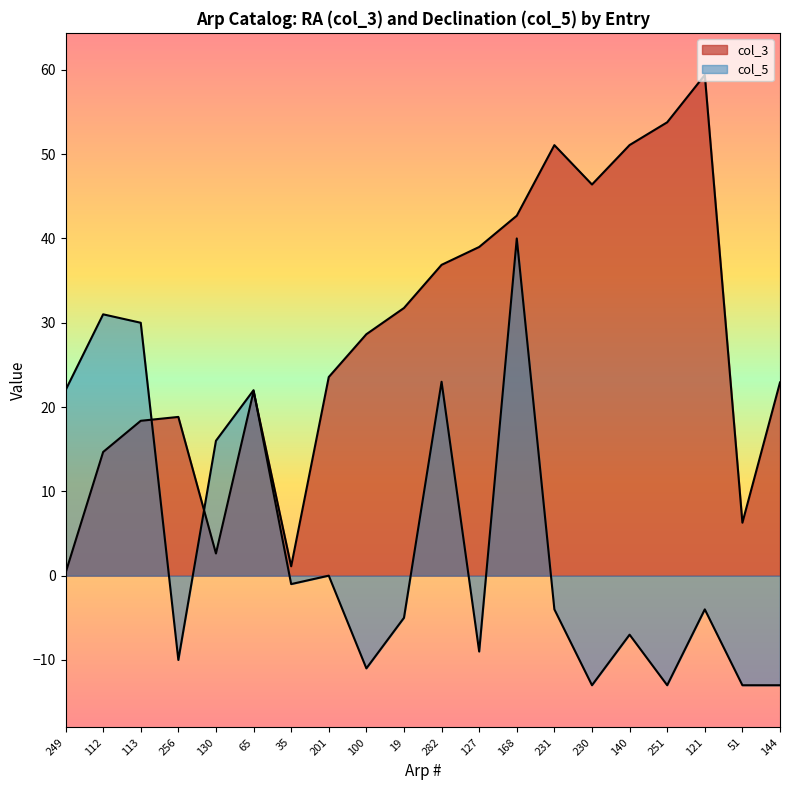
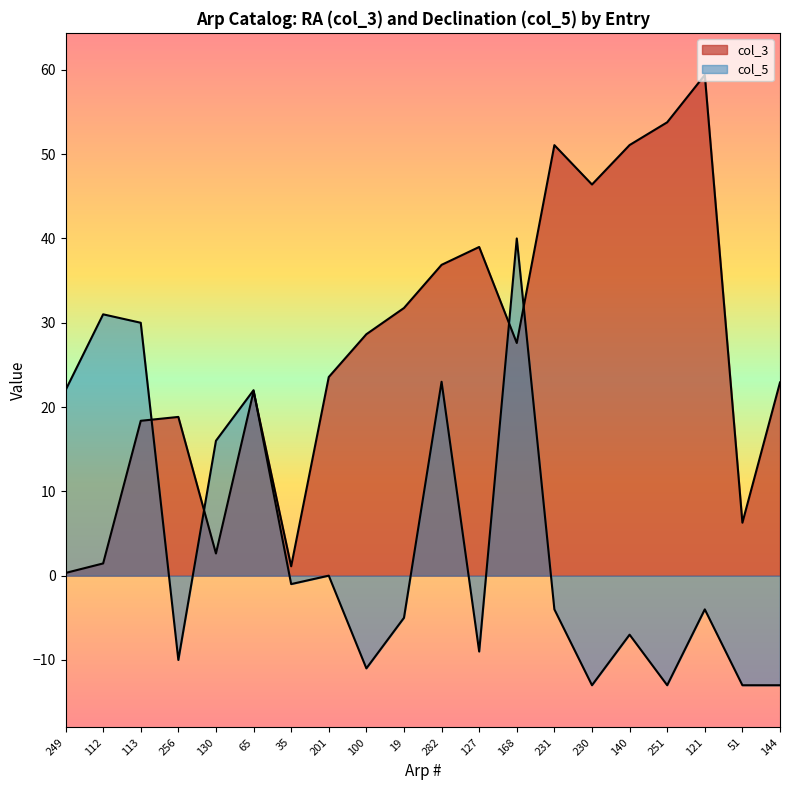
col_3, 112: 15 -> 1
col_3, 168: 43 -> 28
